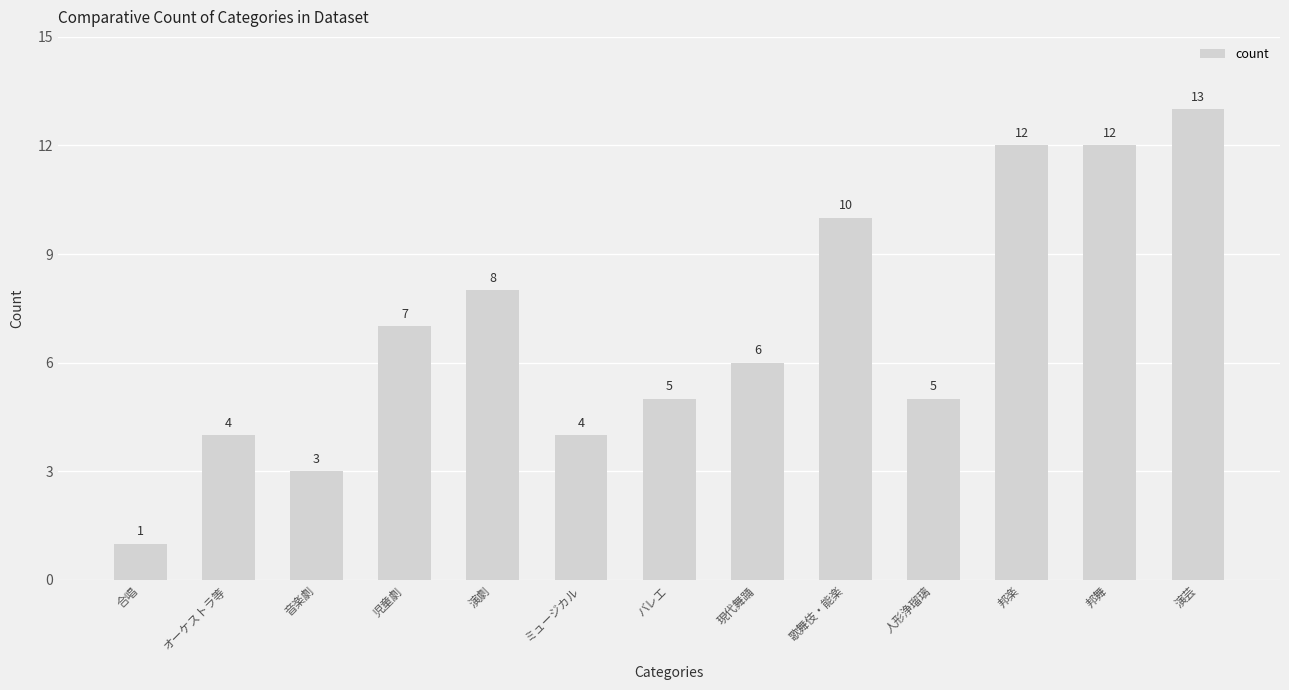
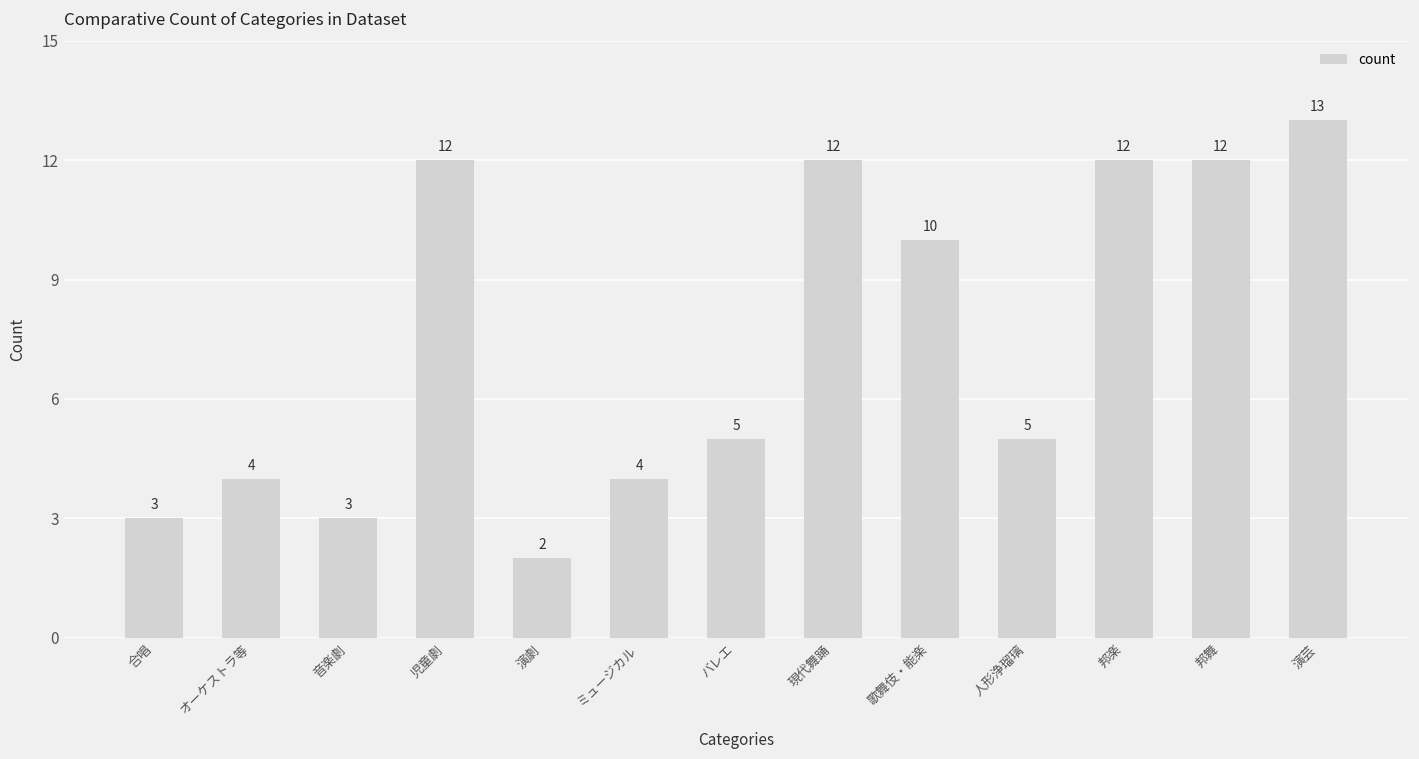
合唱: 1 -> 3
児童劇: 7 -> 12
演劇: 8 -> 2
現代舞踊: 6 -> 12
